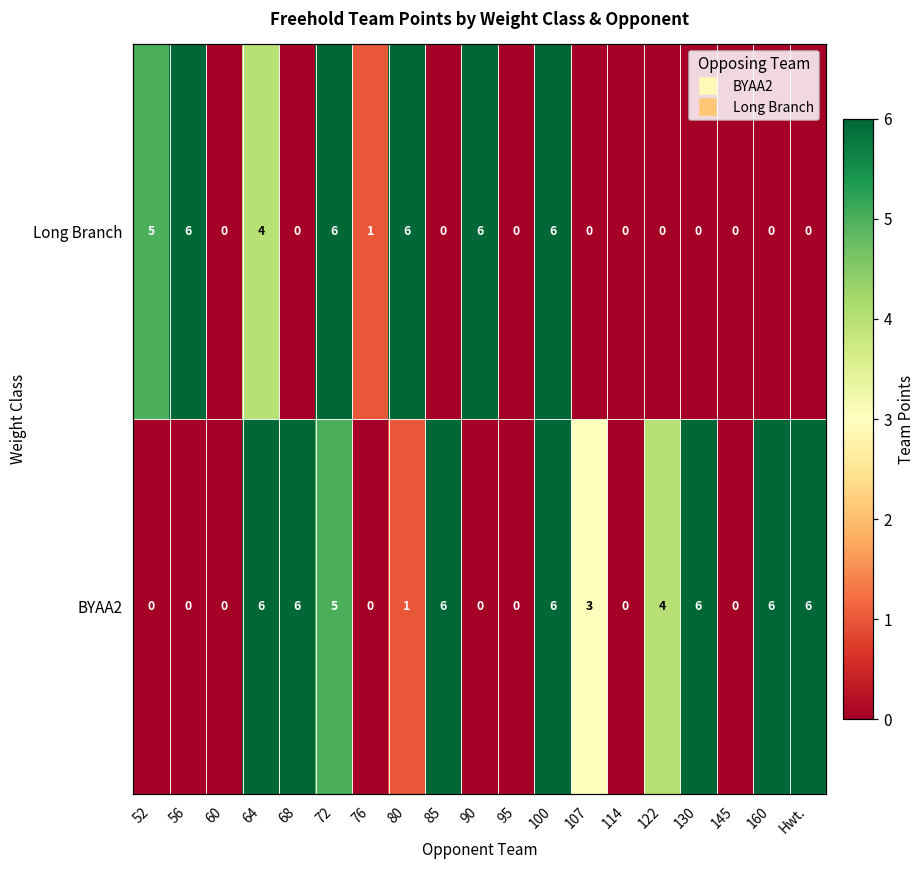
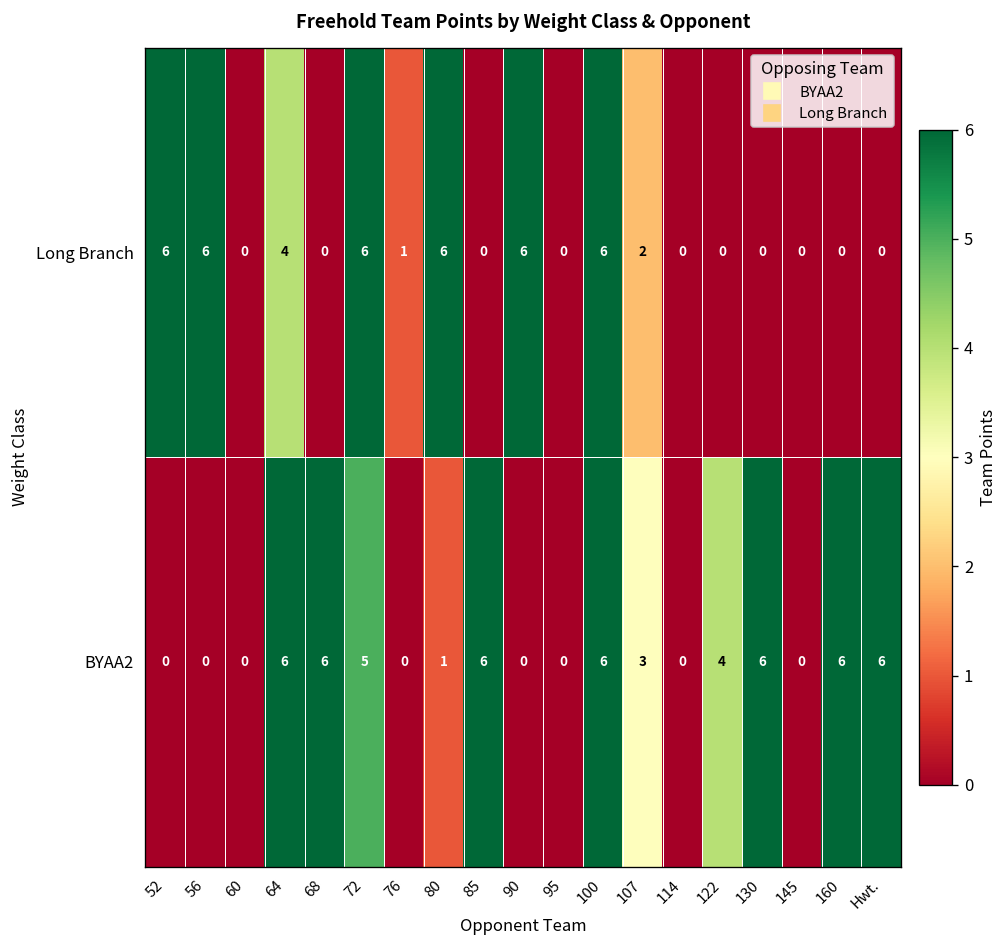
Long Branch, 52: 5 -> 6
Long Branch, 107: 0 -> 2
